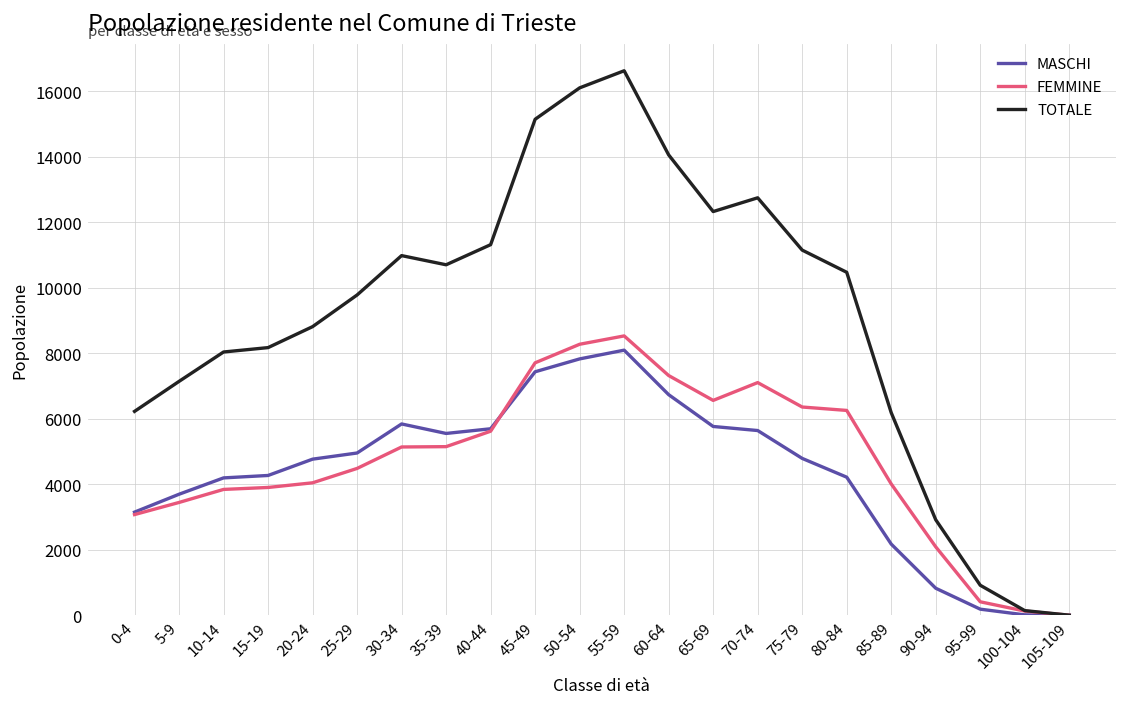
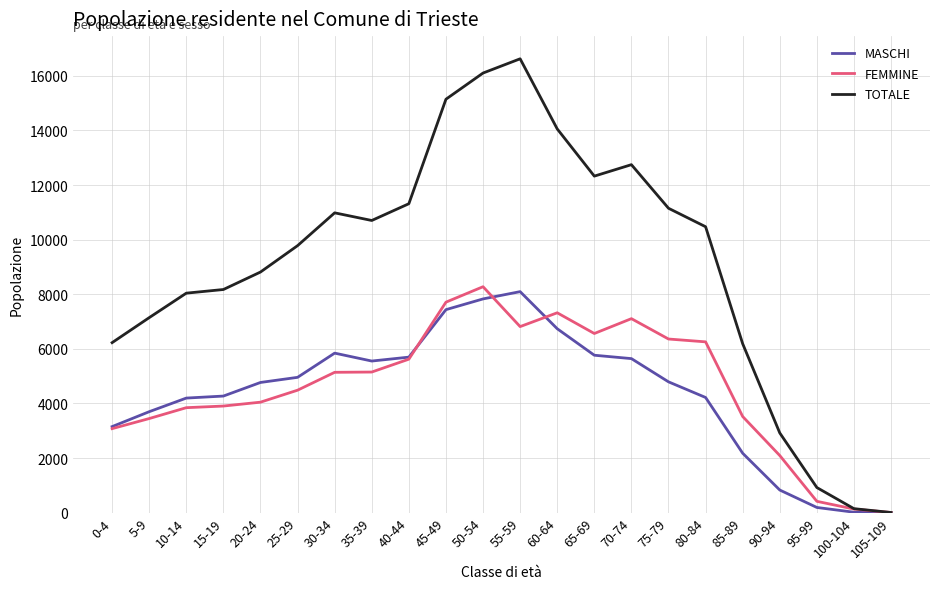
FEMMINE, 55-59: 8500 -> 6800
FEMMINE, 85-89: 4000 -> 3500
